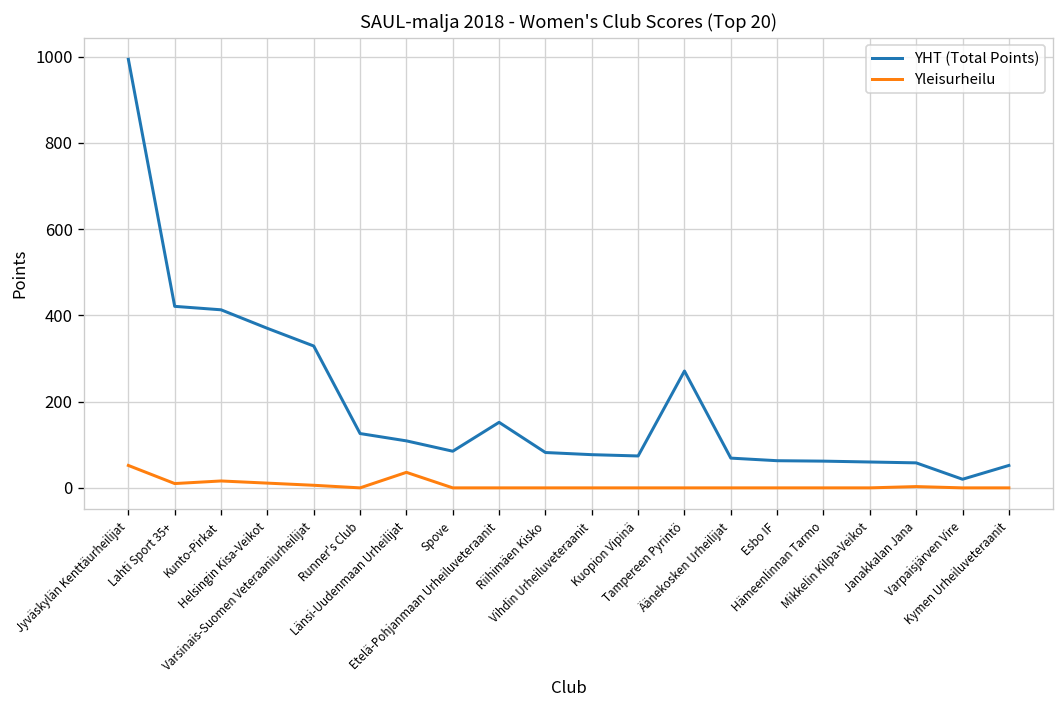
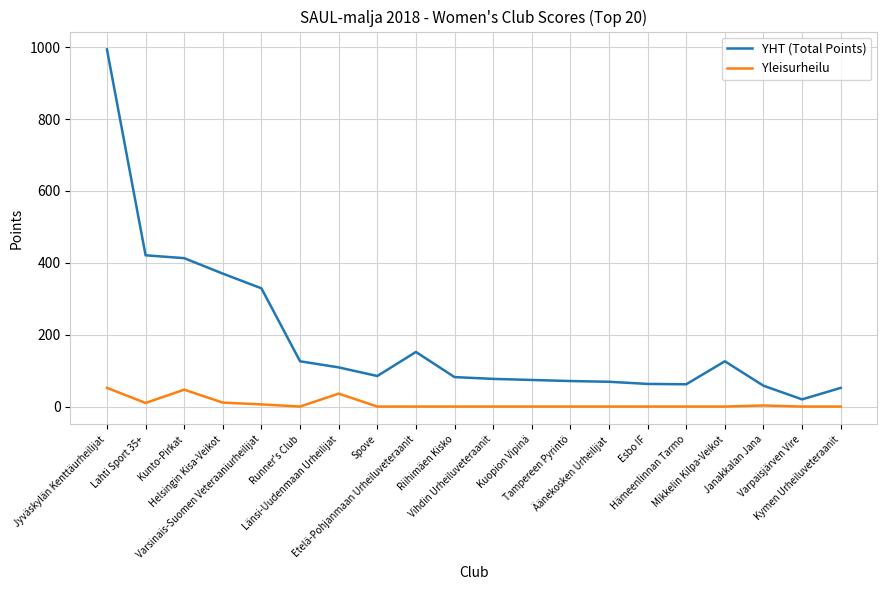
Yleisurheilu, Kunto-Pirkat: 20 -> 50
YHT (Total Points), Tampereen Pyrintö: 270 -> 70
YHT (Total Points), Mikkelin Kilpa-Veikot: 60 -> 130
